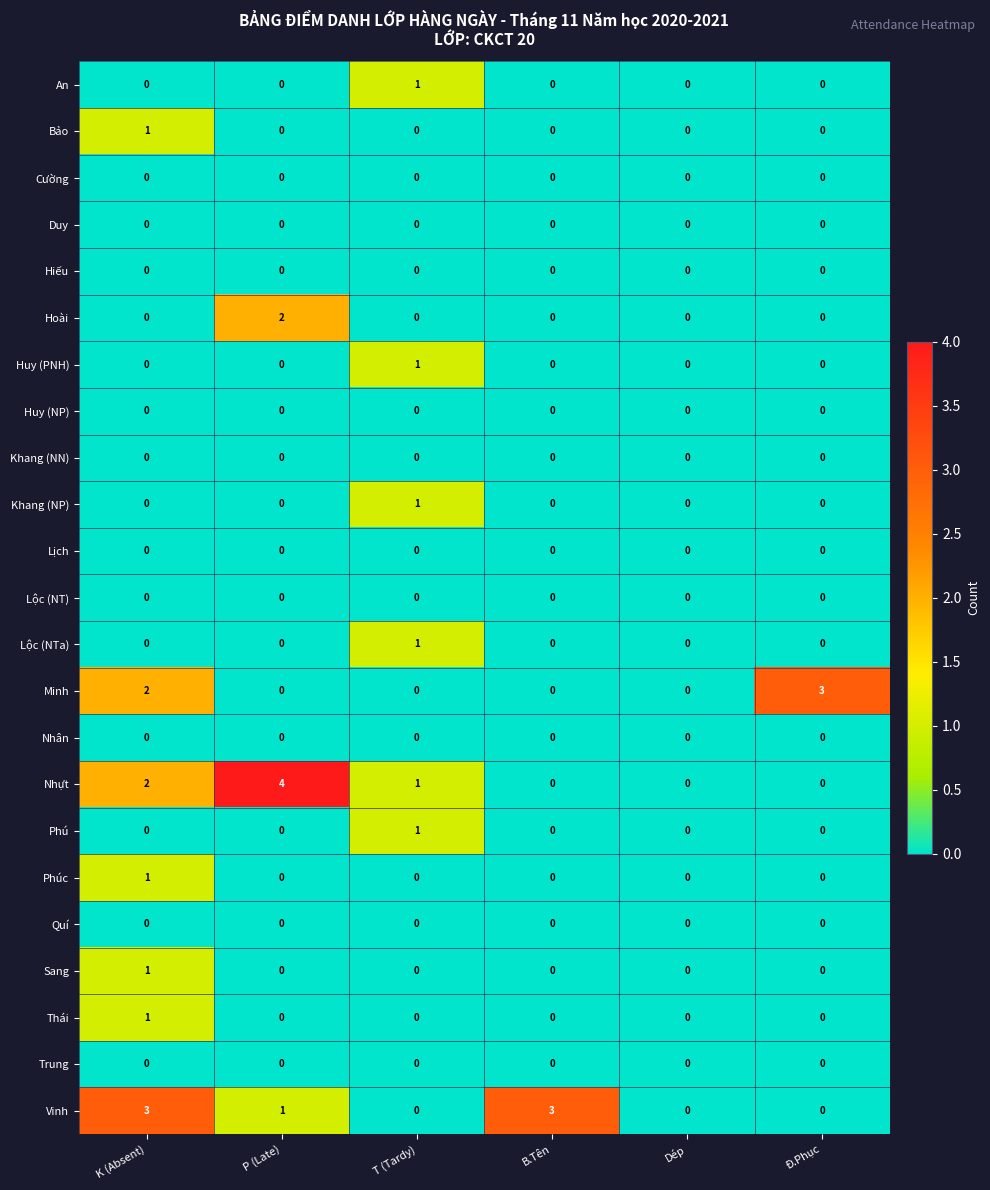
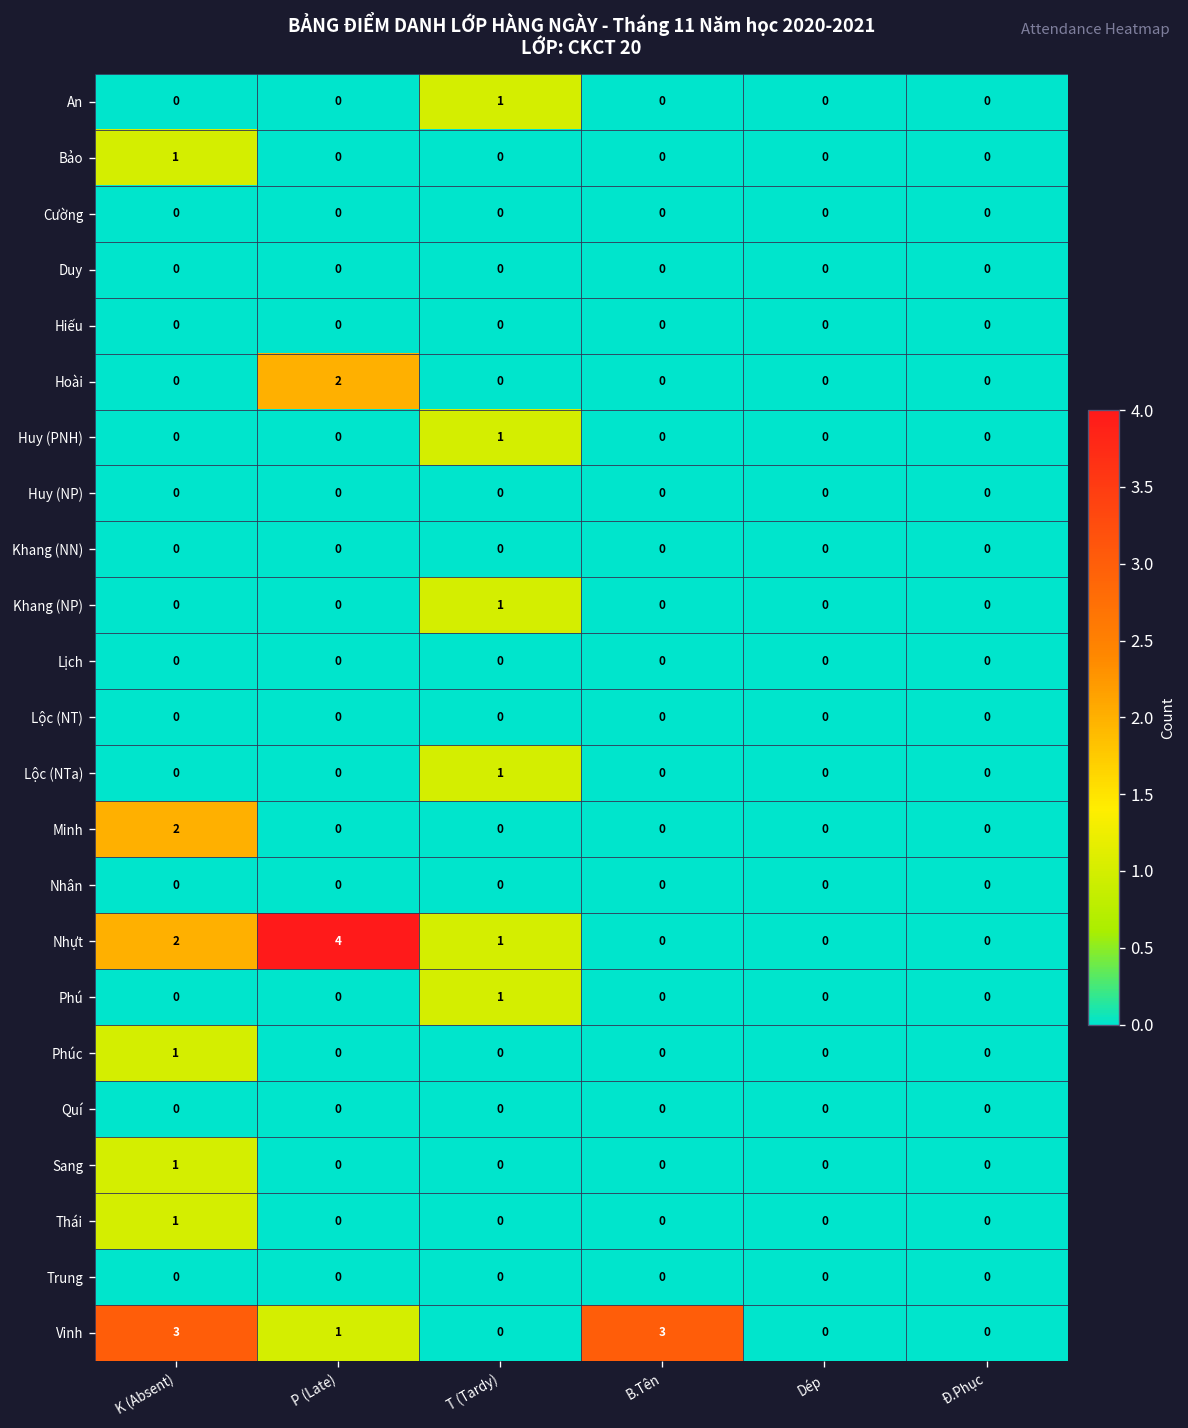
Minh, Đ.Phục: 3 -> 0
